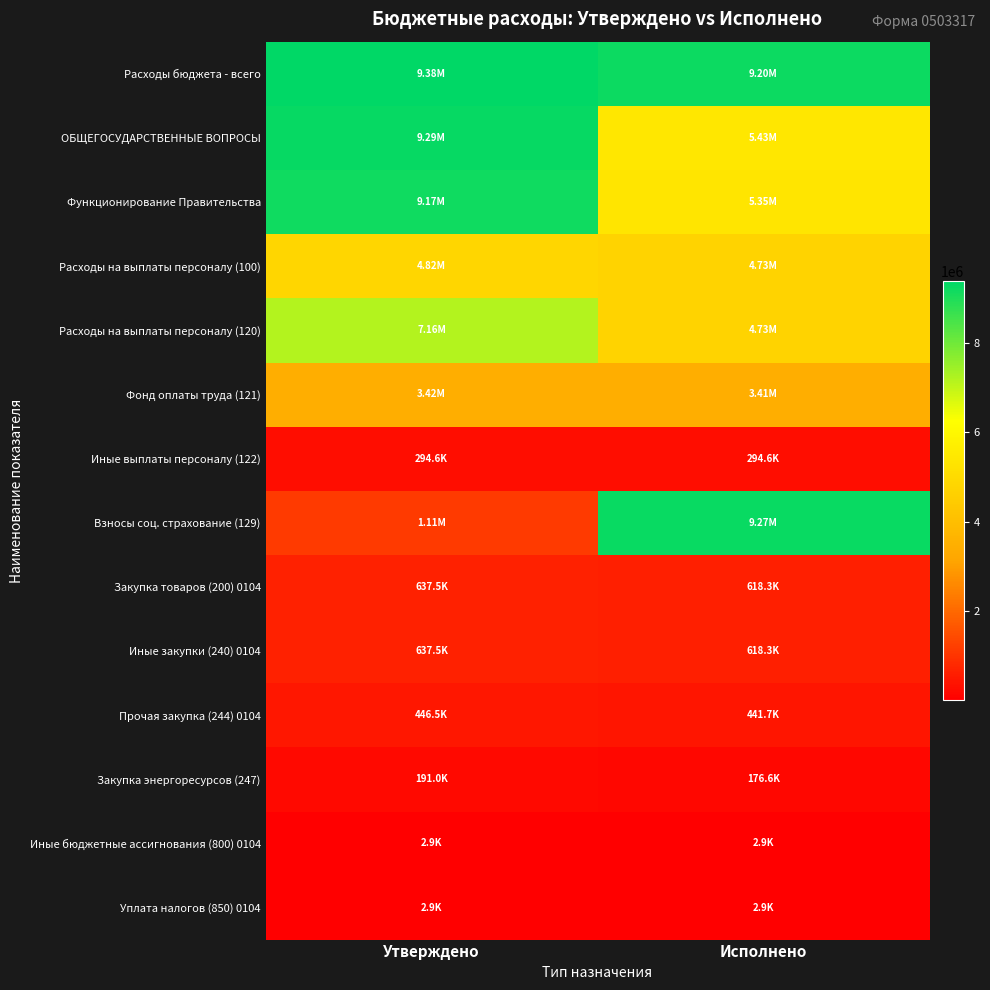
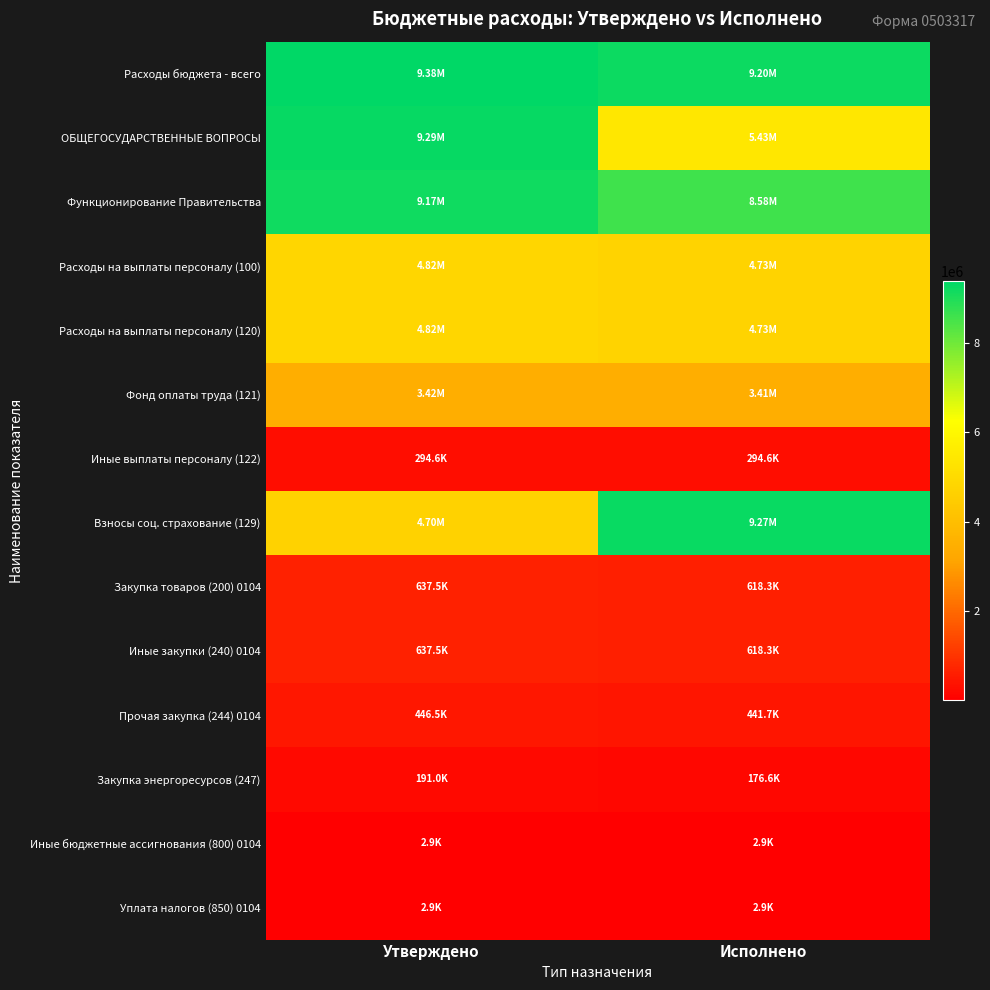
Функционирование Правительства, Исполнено: 5.35M -> 8.58M
Расходы на выплаты персоналу (120), Утверждено: 7.16M -> 4.82M
Взносы соц. страхование (129), Утверждено: 1.11M -> 4.70M
